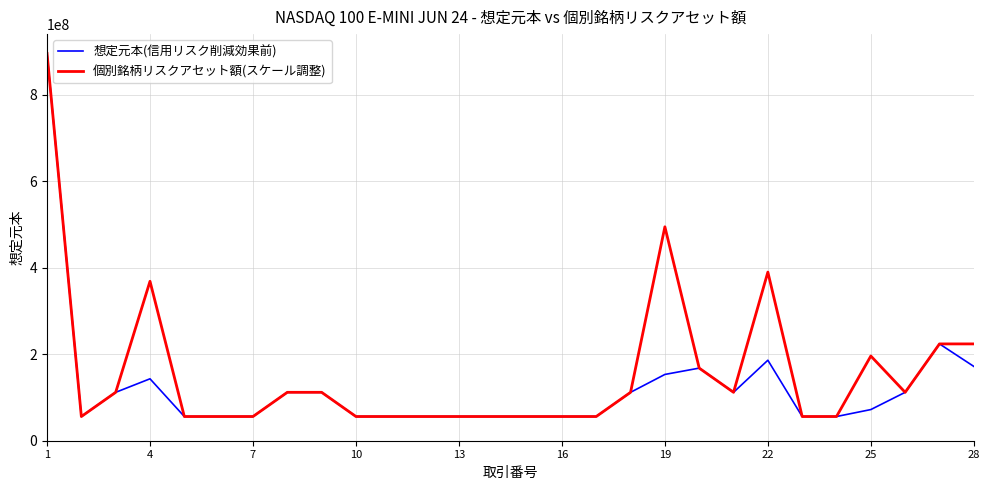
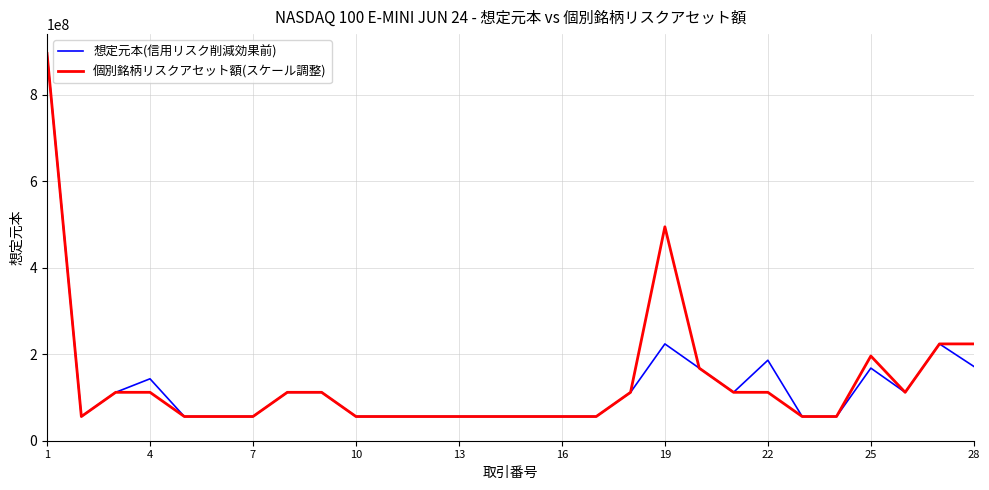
個別銘柄リスクアセット額(スケール調整), 4: 370000000 -> 110000000
想定元本(信用リスク削減効果前), 19: 150000000 -> 220000000
個別銘柄リスクアセット額(スケール調整), 22: 390000000 -> 110000000
想定元本(信用リスク削減効果前), 25: 70000000 -> 170000000
